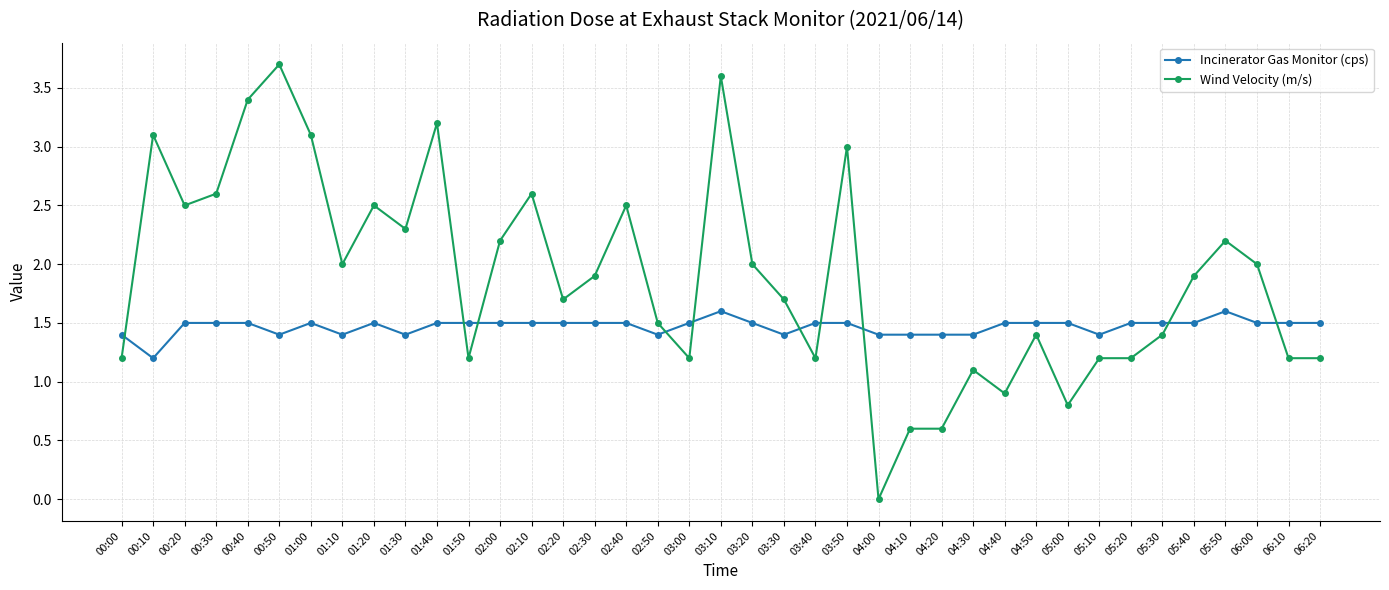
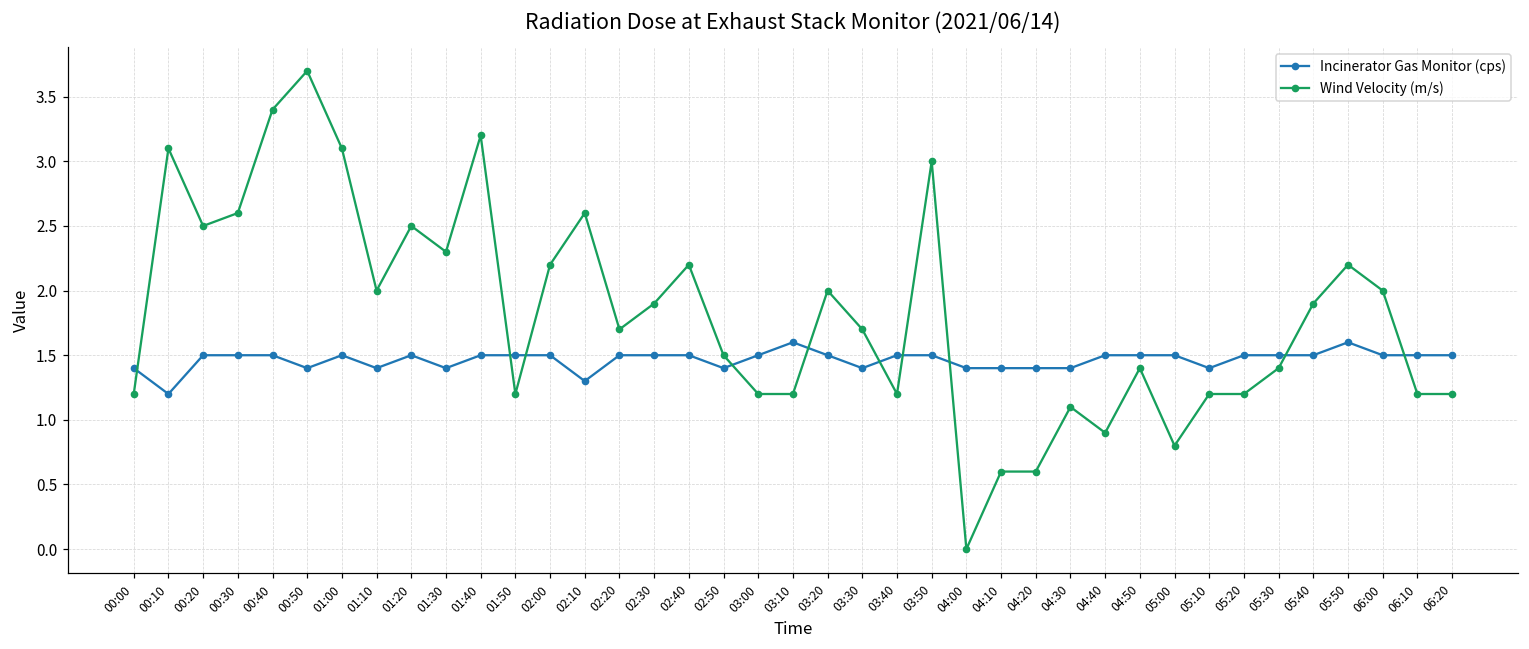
Incinerator Gas Monitor (cps), 02:10: 1.5 -> 1.3
Wind Velocity (m/s), 02:40: 2.5 -> 2.2
Wind Velocity (m/s), 03:10: 3.6 -> 1.2
